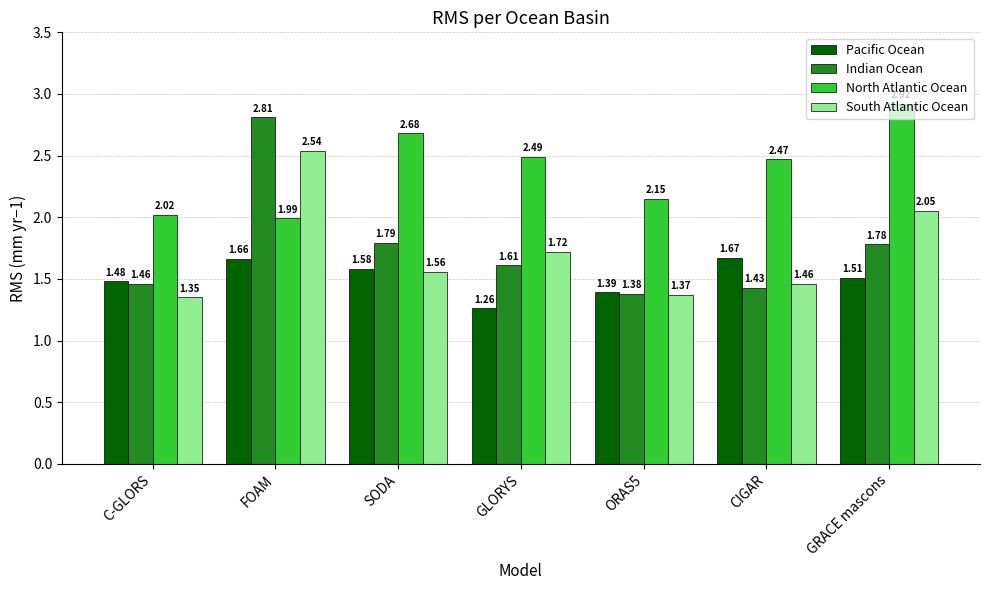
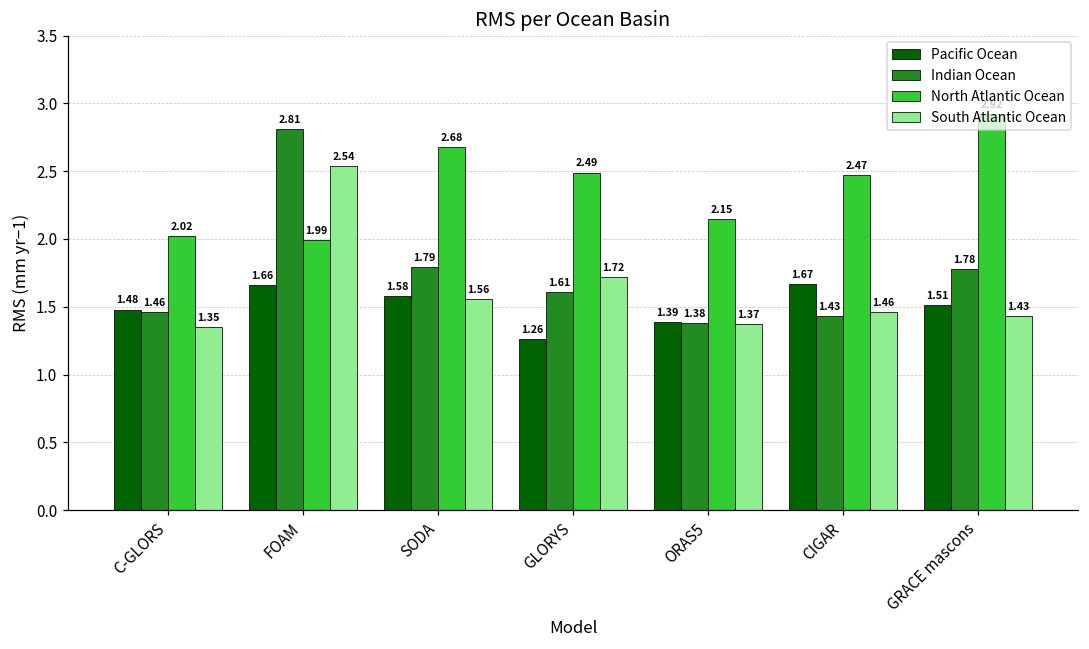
South Atlantic Ocean, GRACE mascons: 2.05 -> 1.43
